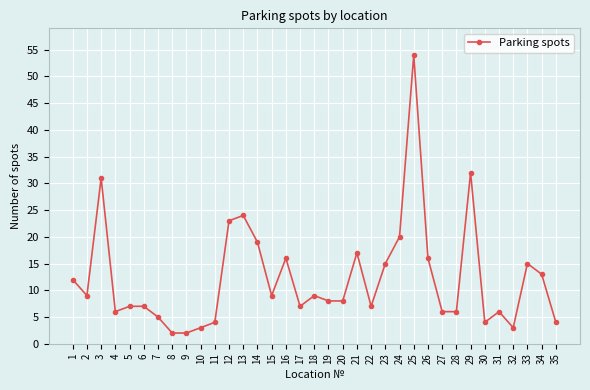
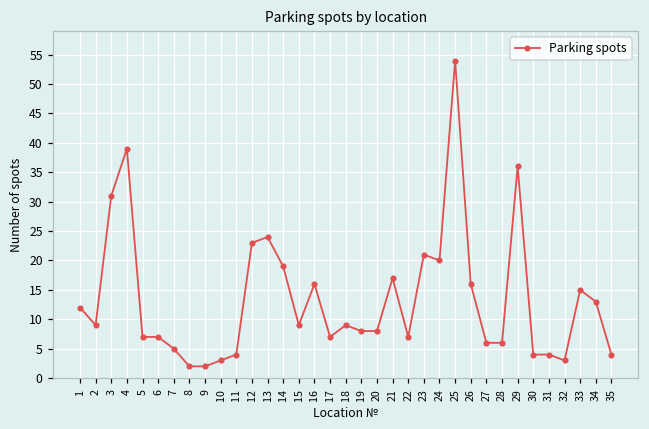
4: 6 -> 39
23: 15 -> 21
29: 32 -> 36
31: 6 -> 4
